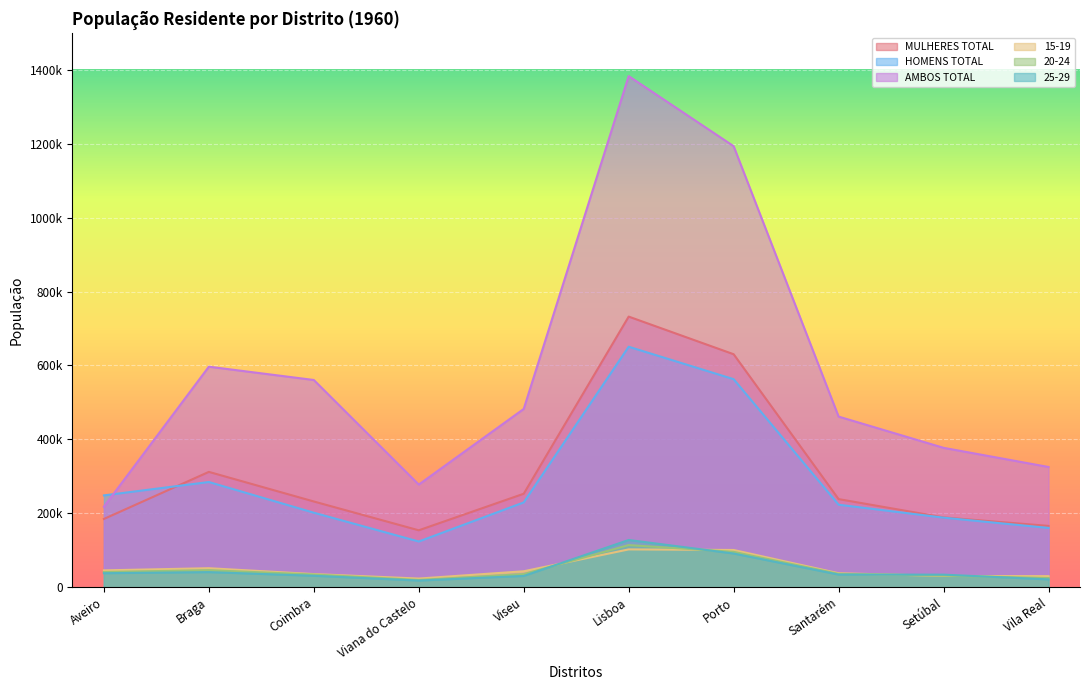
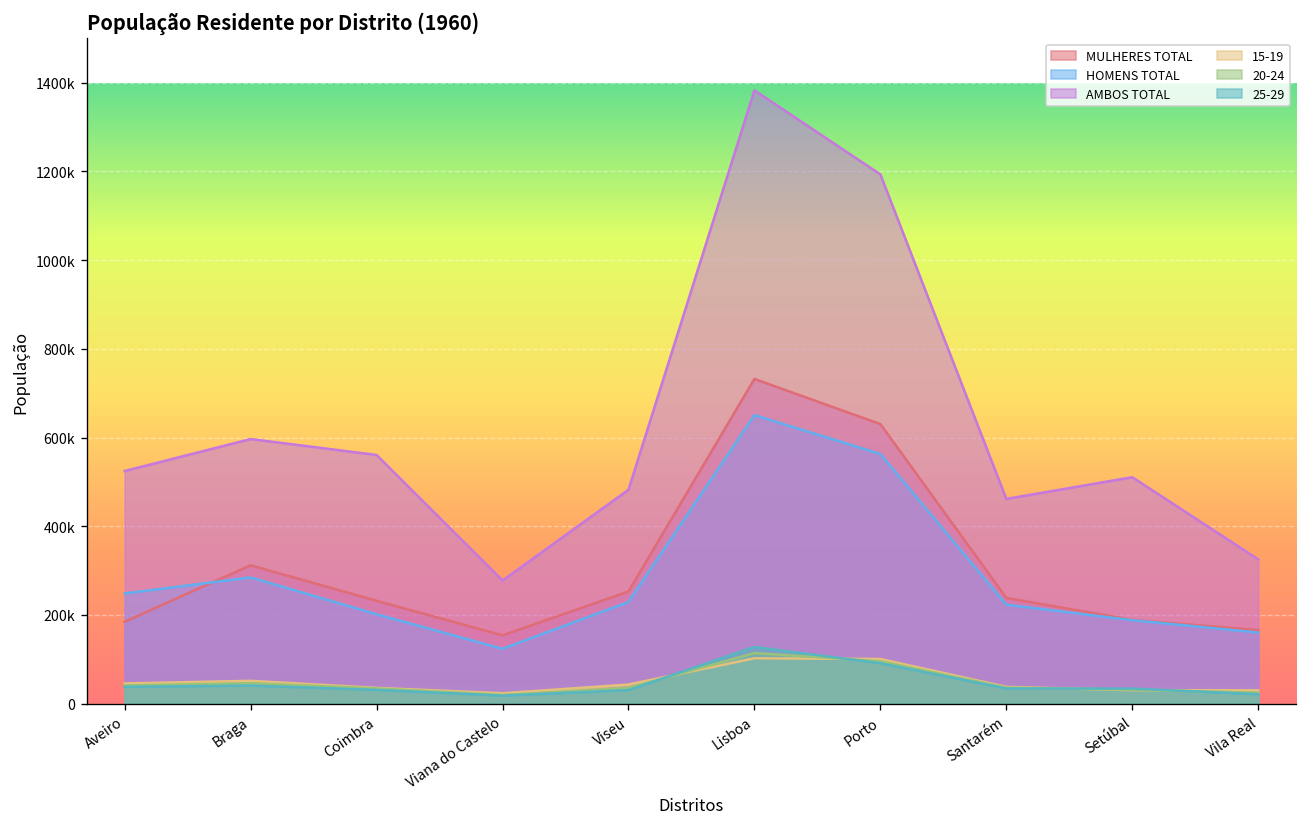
AMBOS TOTAL, Aveiro: 220000 -> 520000
AMBOS TOTAL, Setúbal: 380000 -> 510000
